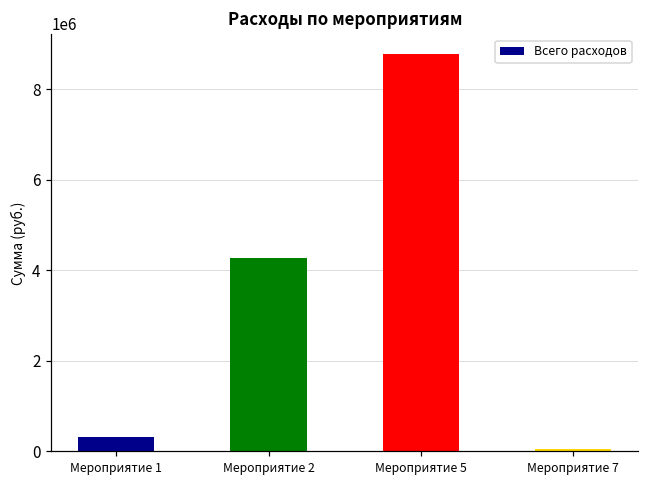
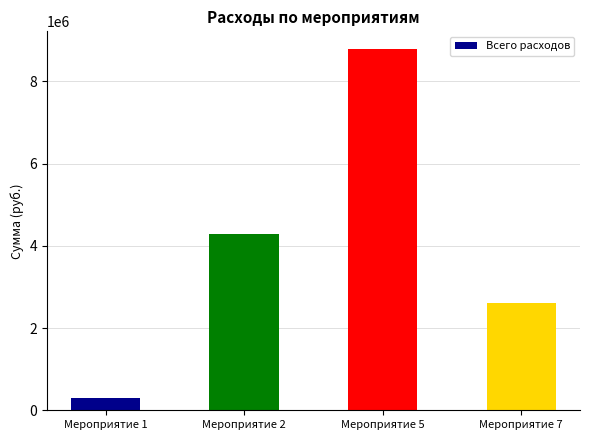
Мероприятие 7: 0 -> 2600000
